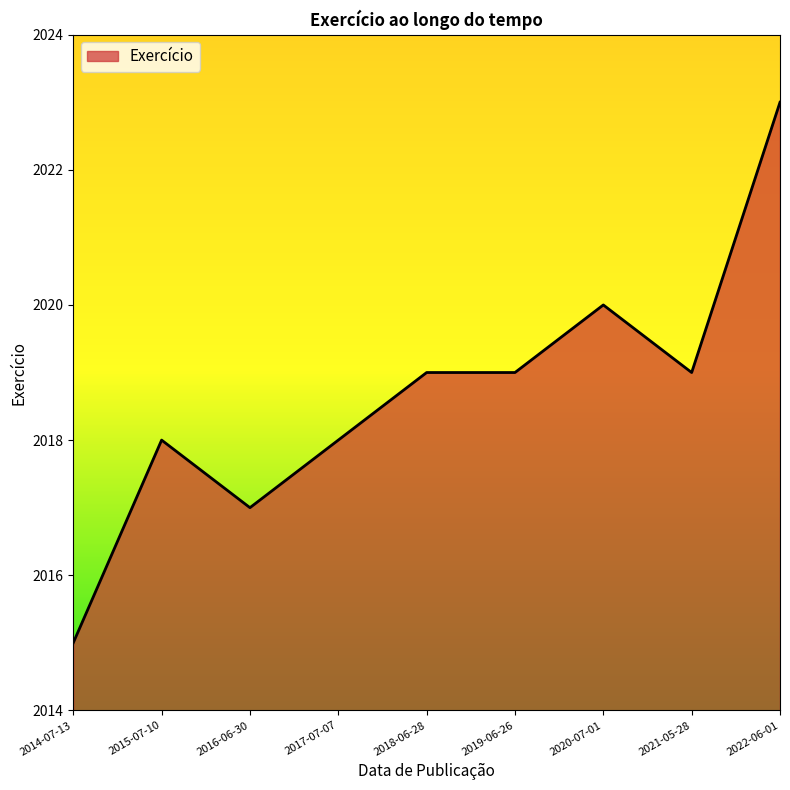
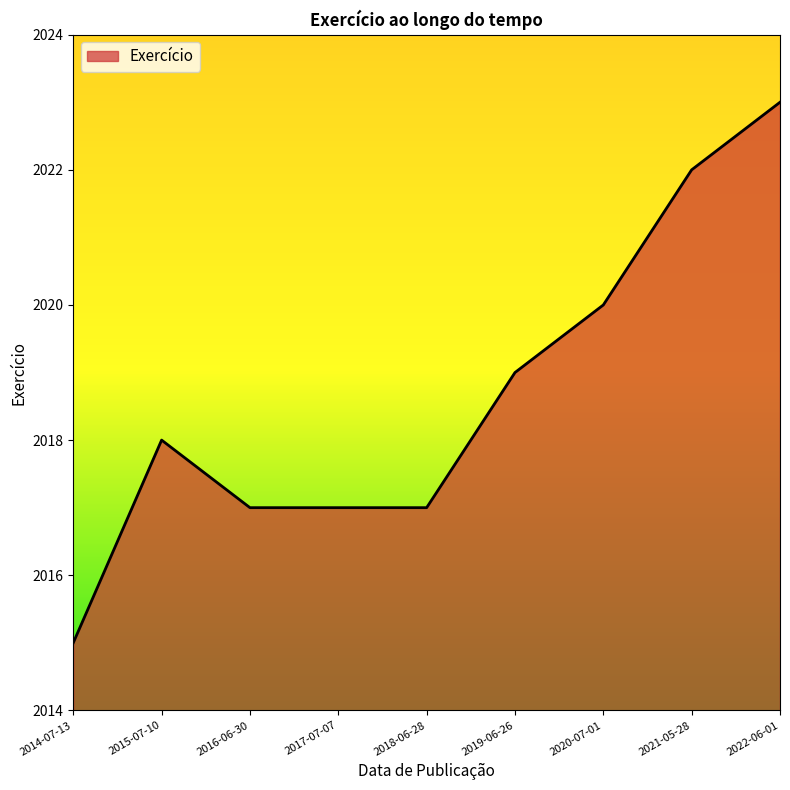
2017-07-07: 2018 -> 2017
2018-06-28: 2019 -> 2017
2021-05-28: 2019 -> 2022
